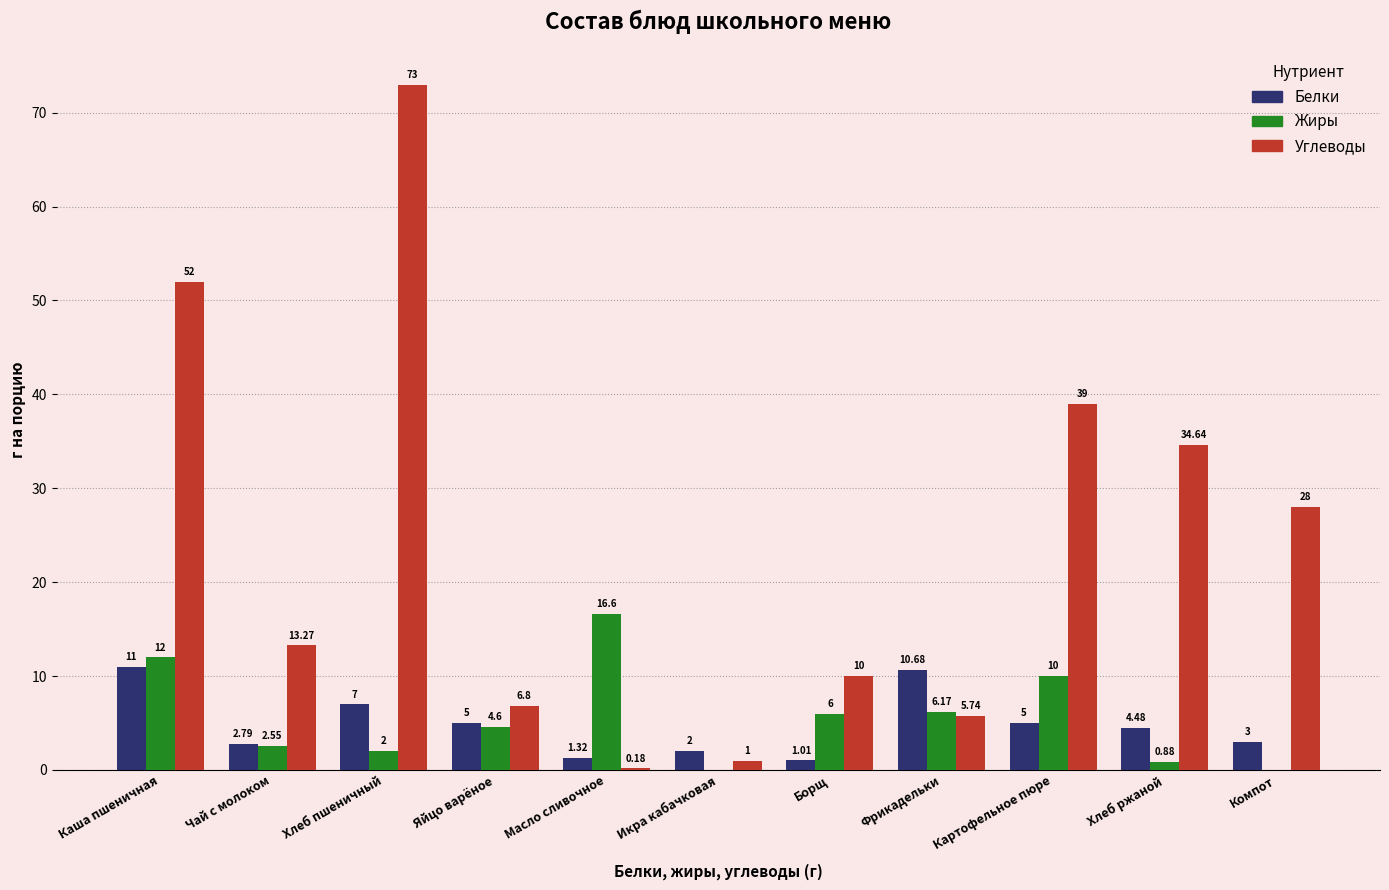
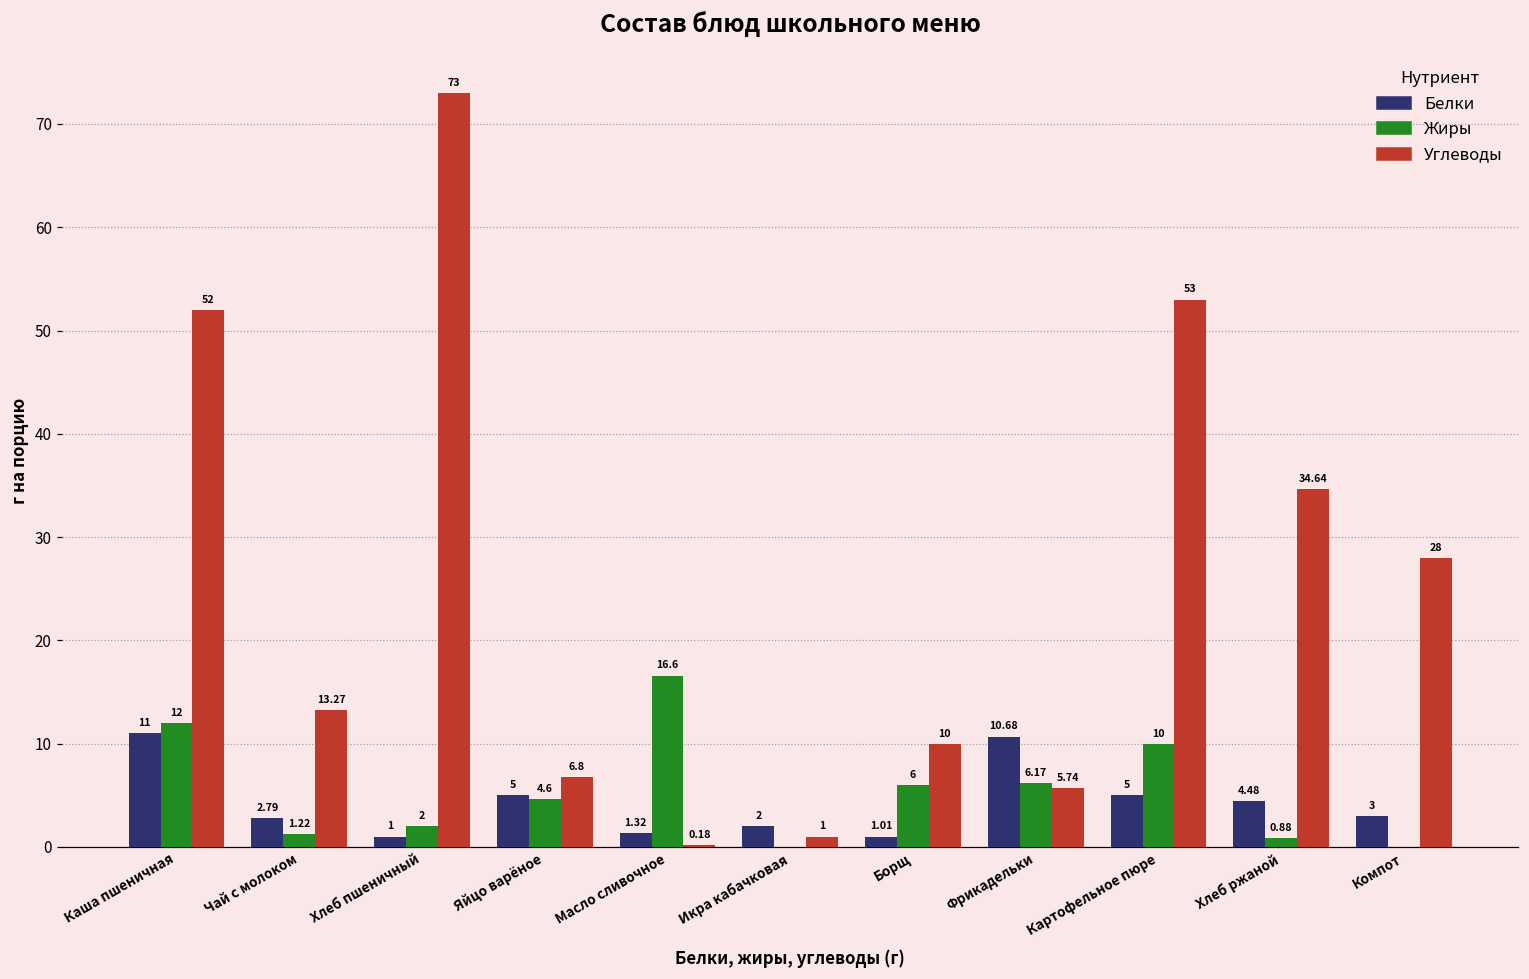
Жиры, Чай с молоком: 2.55 -> 1.22
Белки, Хлеб пшеничный: 7 -> 1
Углеводы, Картофельное пюре: 39 -> 53
